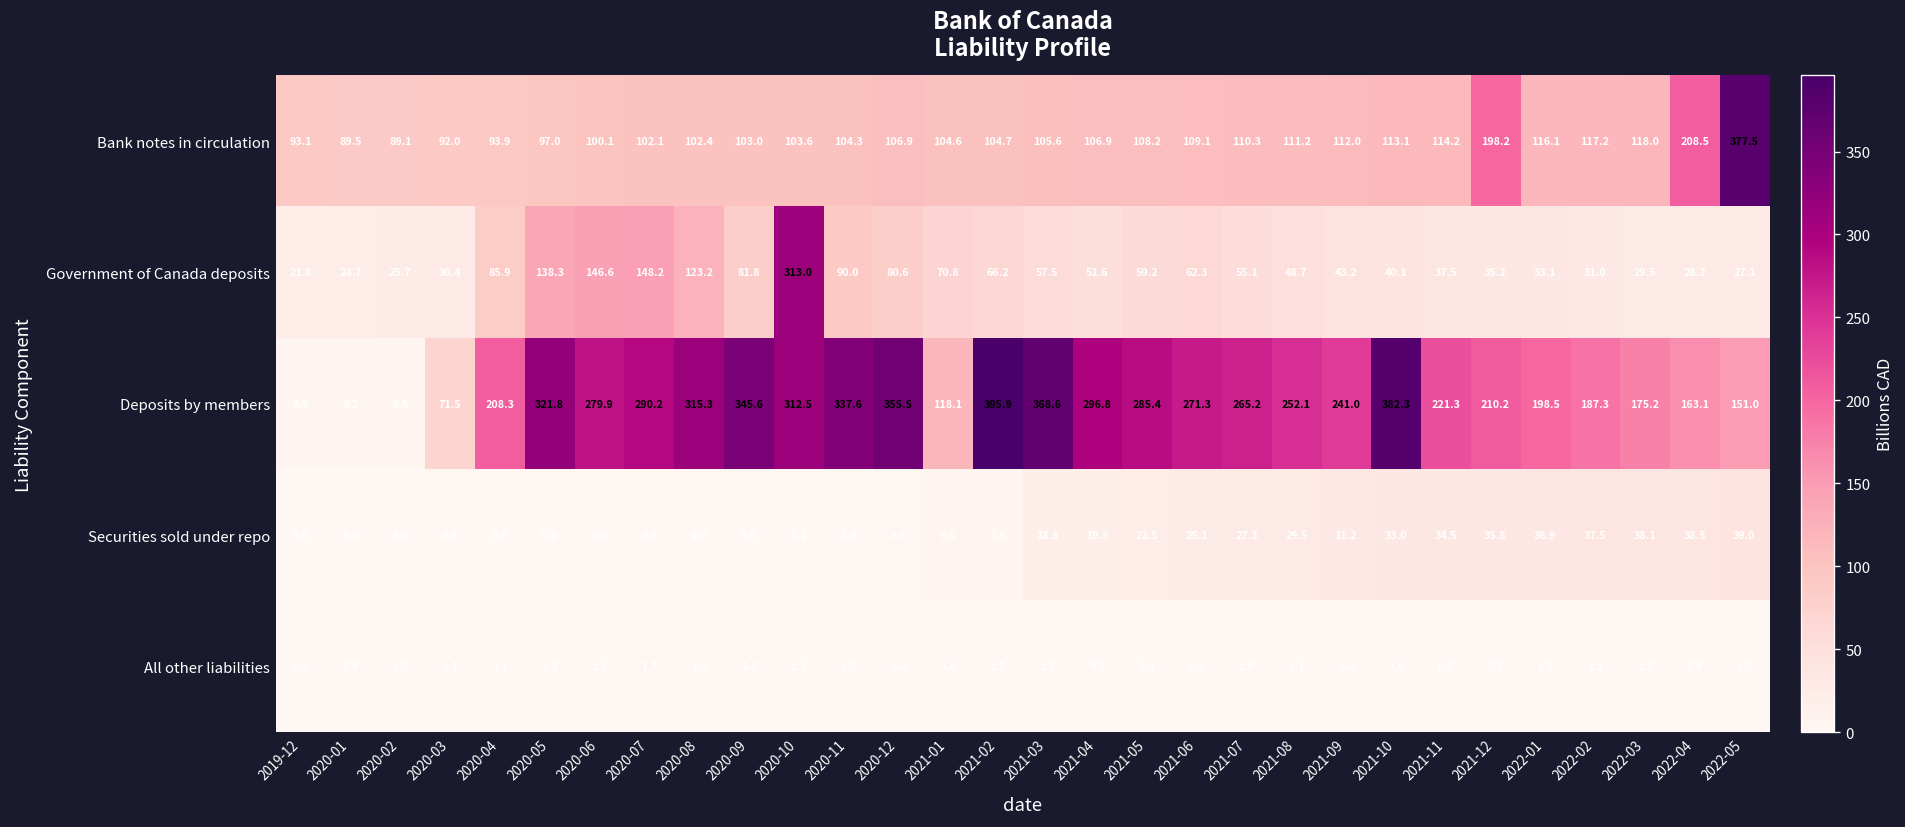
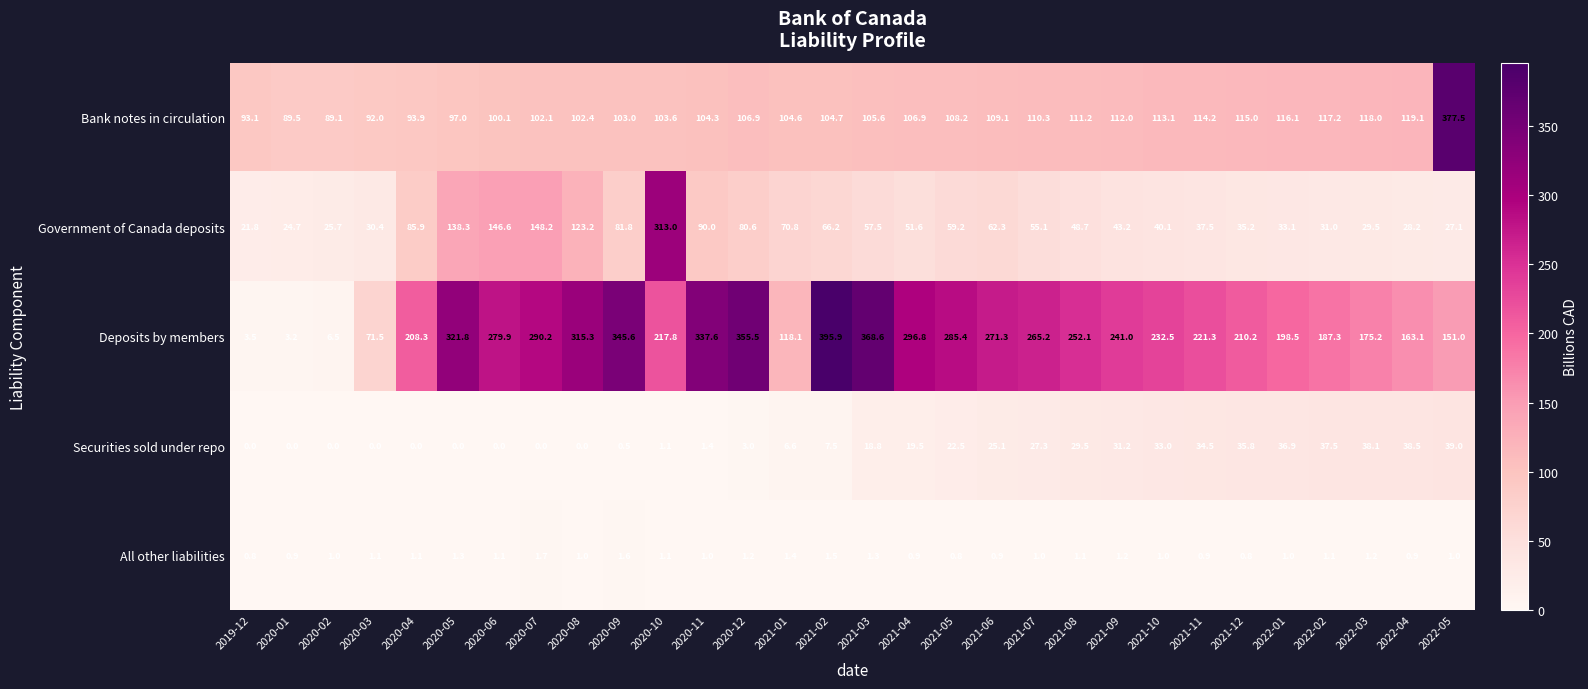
Bank notes in circulation, 2021-12: 198.2 -> 115.0
Bank notes in circulation, 2022-04: 208.5 -> 119.1
Deposits by members, 2020-10: 312.5 -> 217.8
Deposits by members, 2021-10: 382.3 -> 232.5
